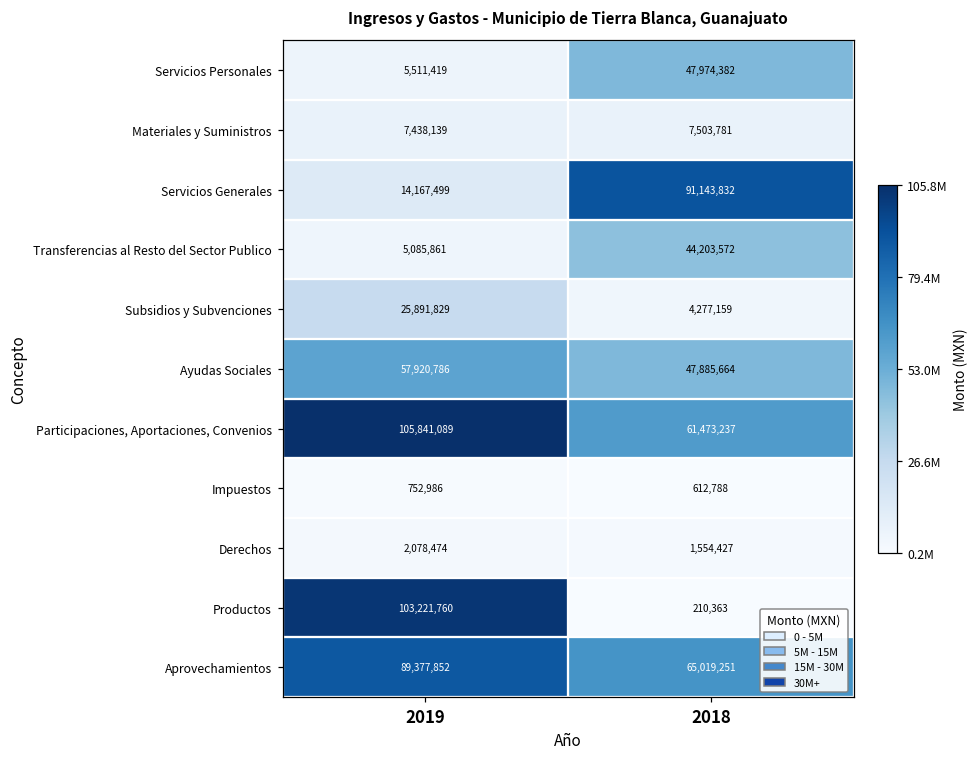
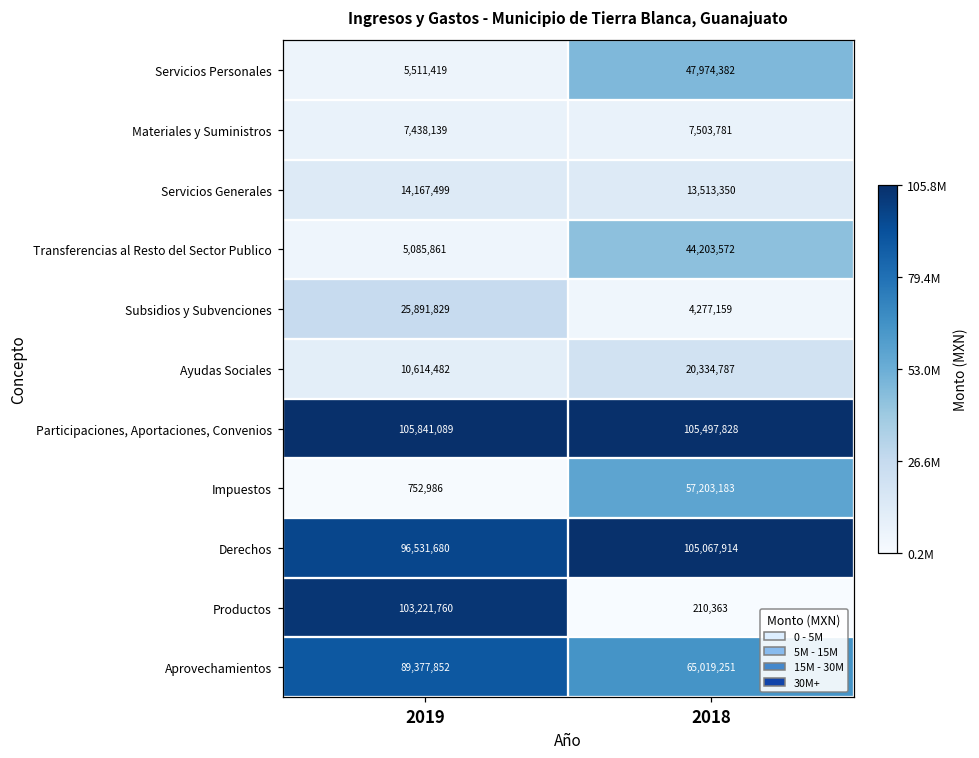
Servicios Generales, 2018: 91,143,832 -> 13,513,350
Ayudas Sociales, 2019: 57,920,786 -> 10,614,482
Ayudas Sociales, 2018: 47,885,664 -> 20,334,787
Participaciones, Aportaciones, Convenios, 2018: 61,473,237 -> 105,497,828
Impuestos, 2018: 612,788 -> 57,203,183
Derechos, 2019: 2,078,474 -> 96,531,680
Derechos, 2018: 1,554,427 -> 105,067,914
